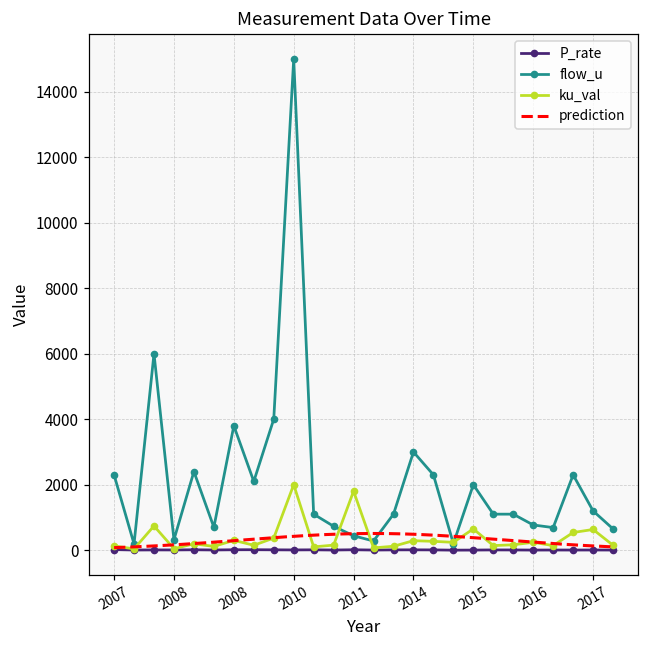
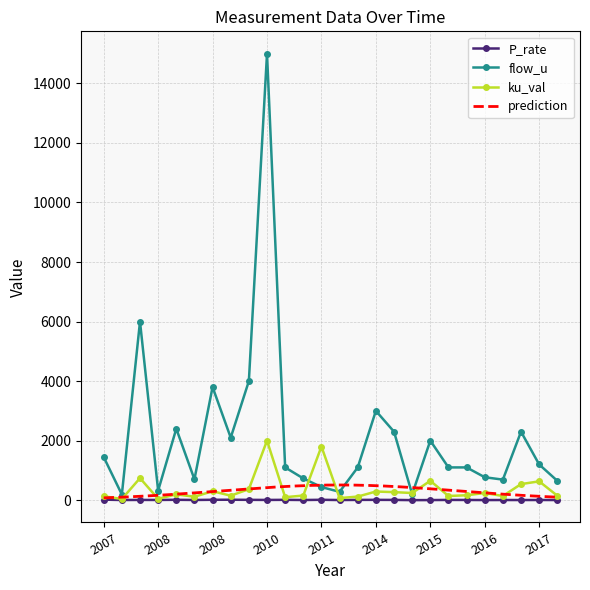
flow_u, 2007: 2300 -> 1400
